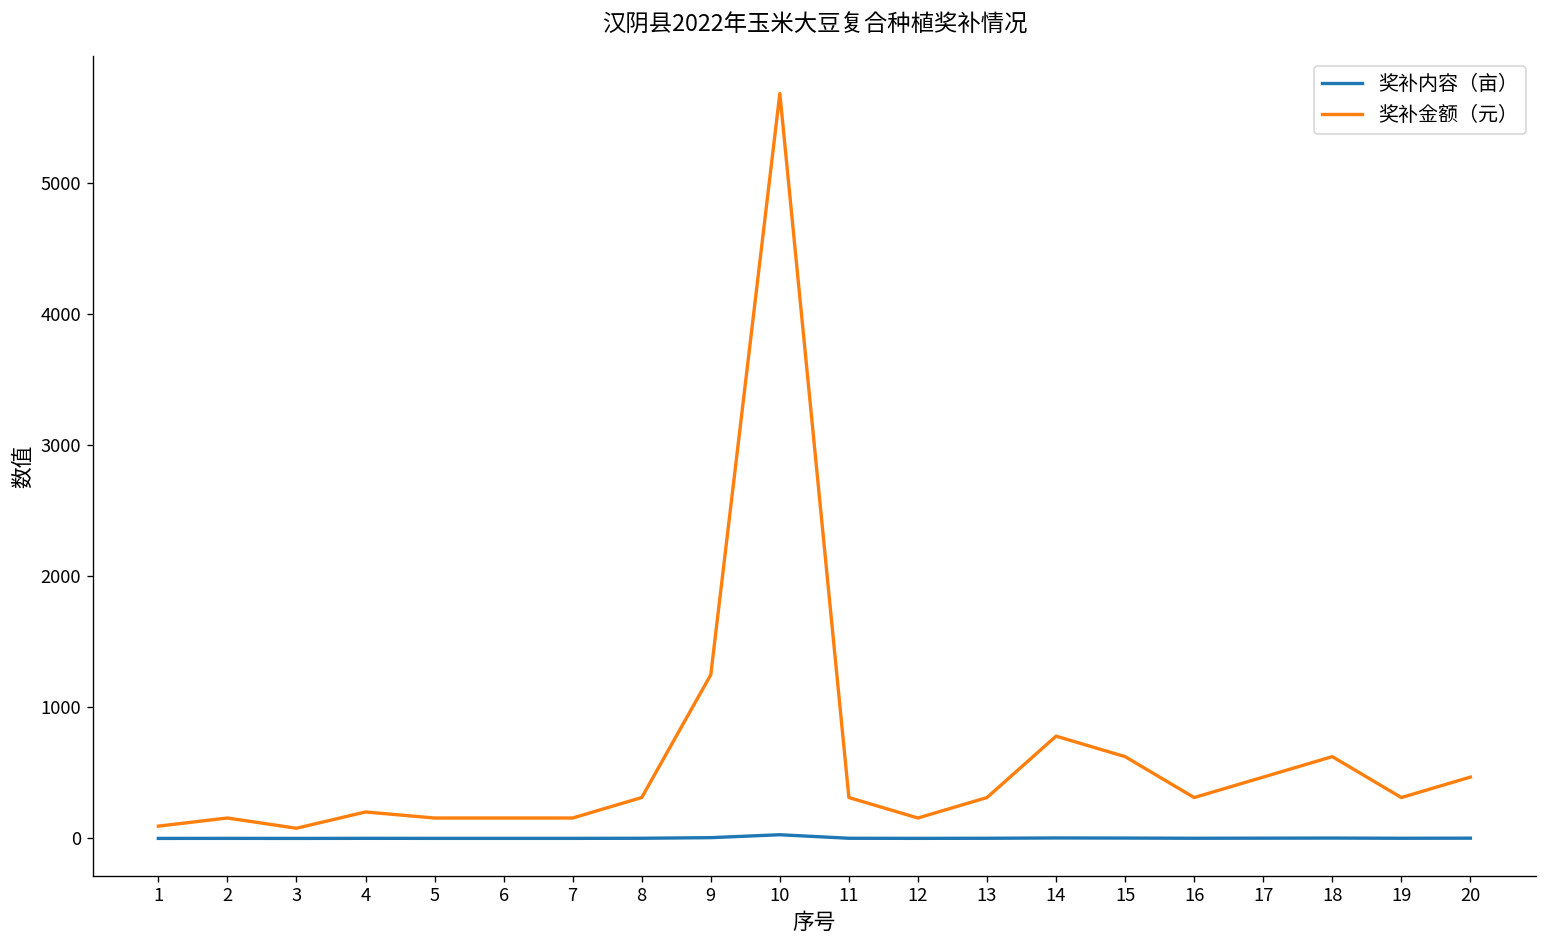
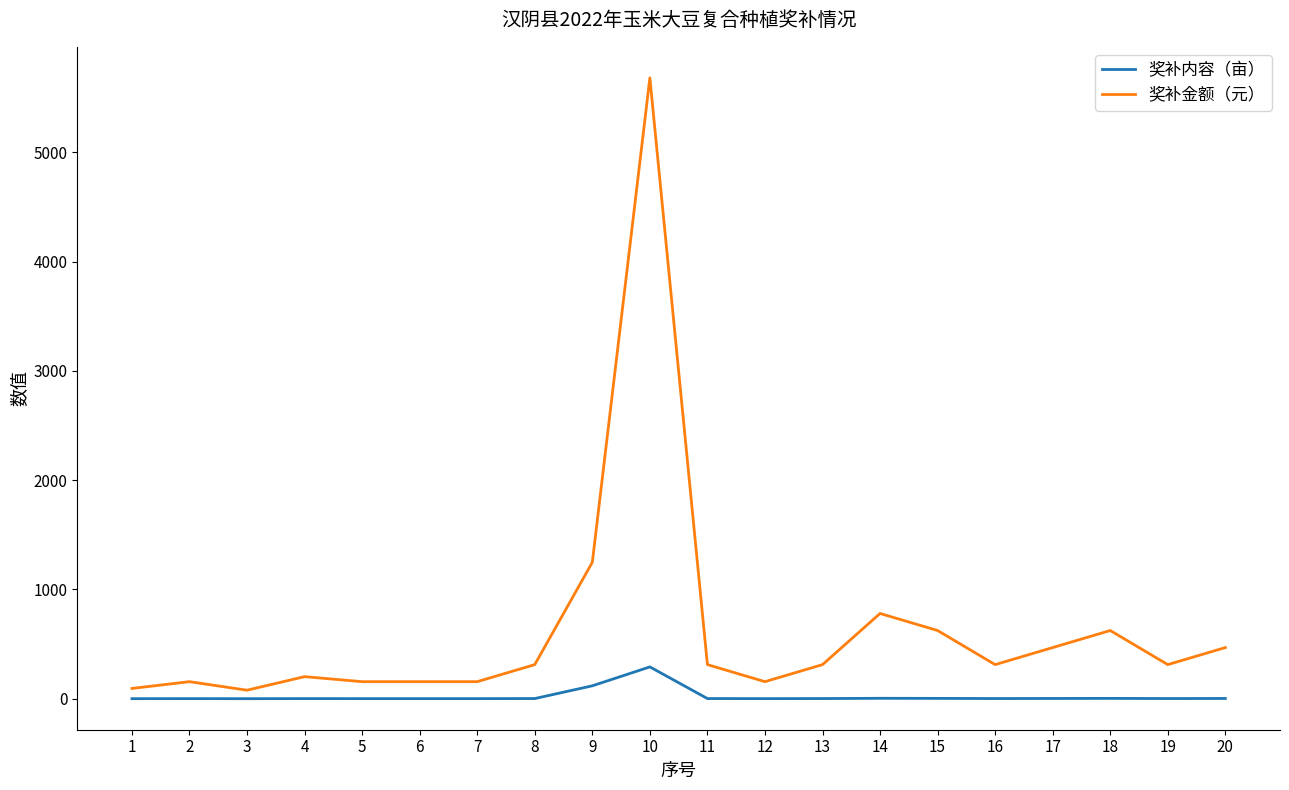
奖补内容（亩）, 9: 10 -> 120
奖补内容（亩）, 10: 30 -> 290
